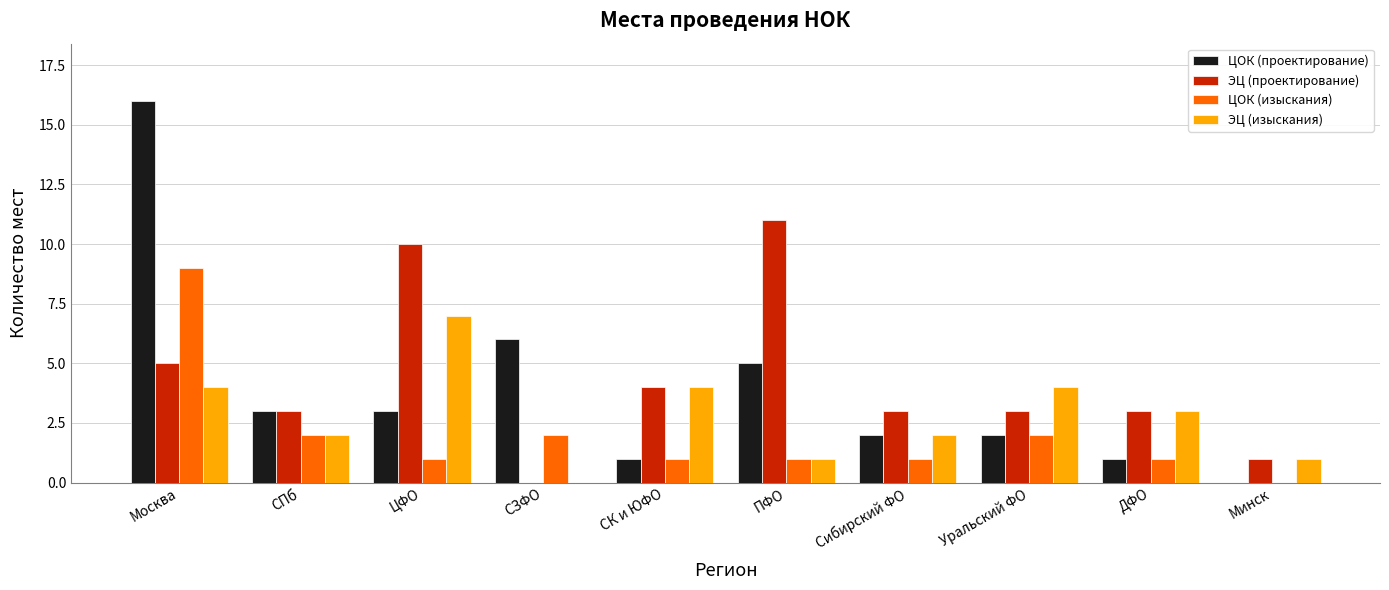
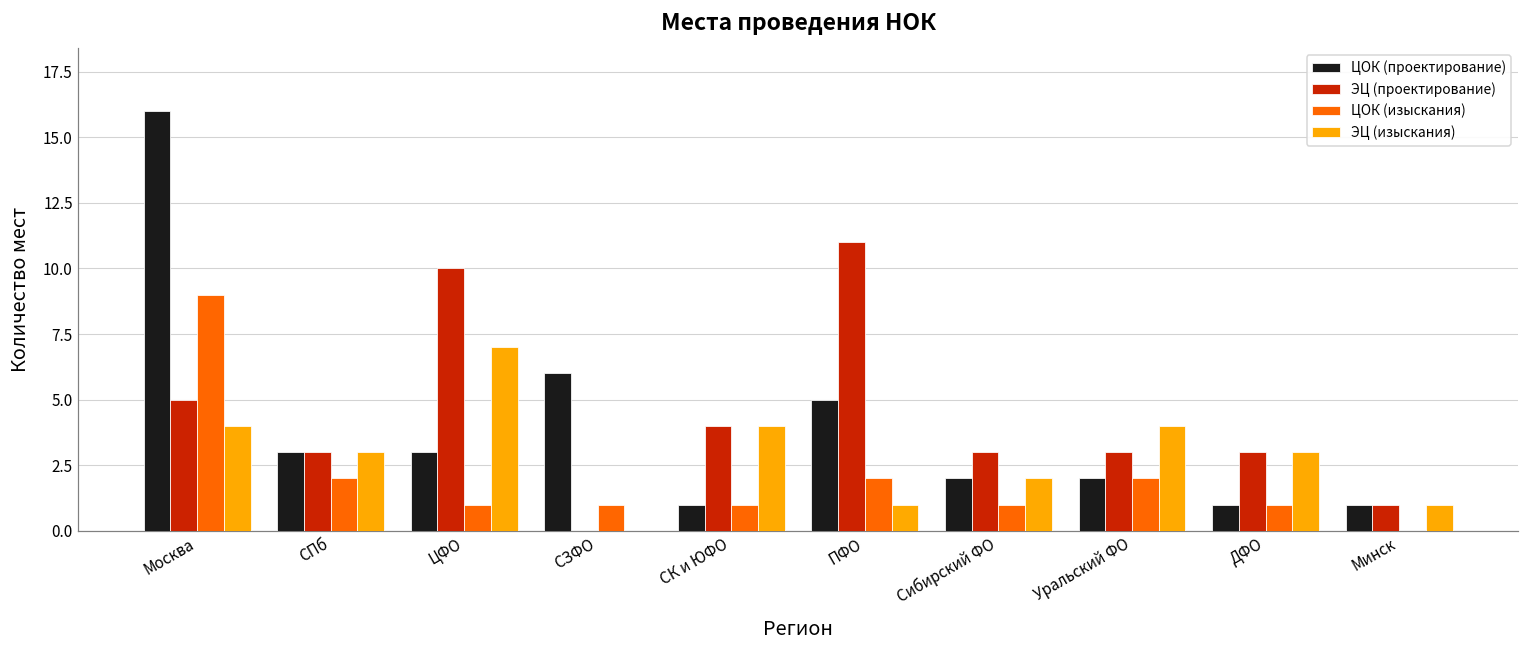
ЭЦ (изыскания), СПб: 2 -> 3
ЦОК (изыскания), СЗФО: 2 -> 1
ЦОК (изыскания), ПФО: 1 -> 2
ЦОК (проектирование), Минск: 0 -> 1
